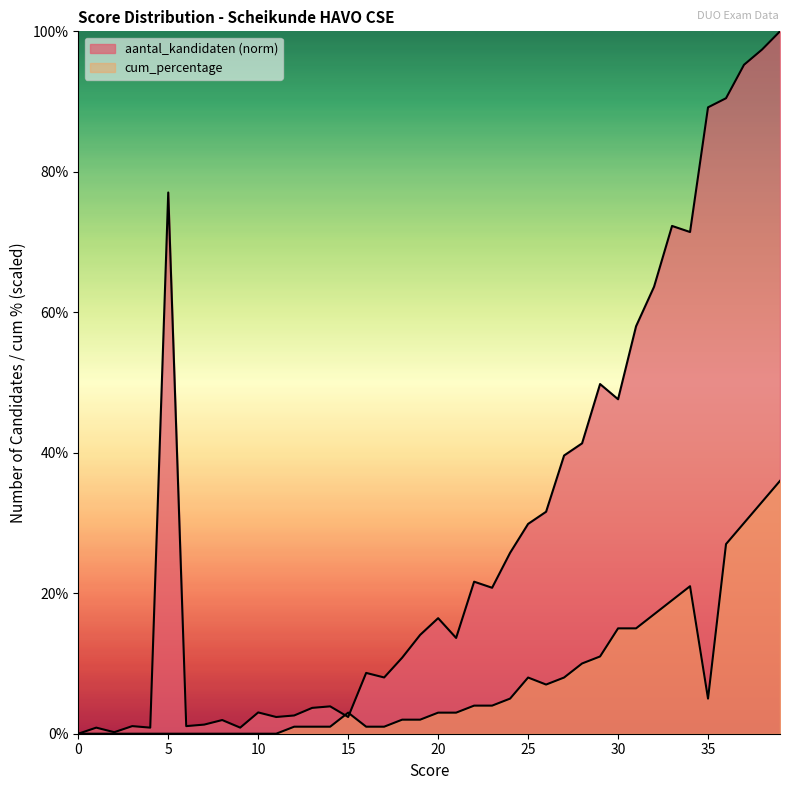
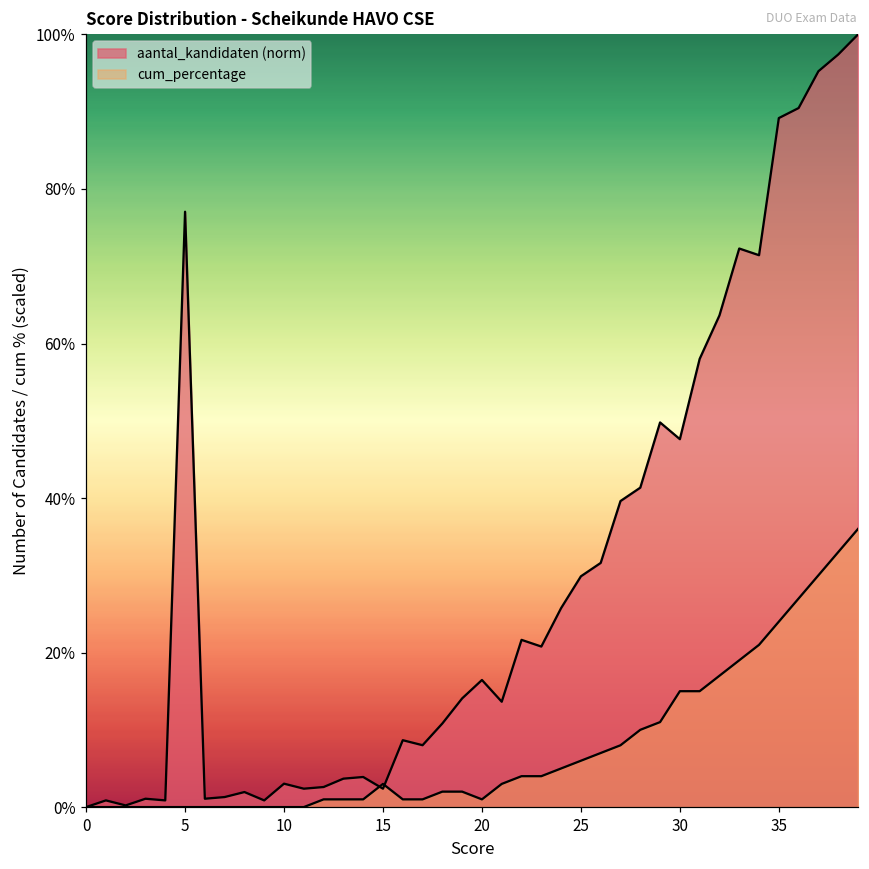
cum_percentage, 20: 3% -> 1%
cum_percentage, 25: 8% -> 6%
cum_percentage, 35: 5% -> 24%
